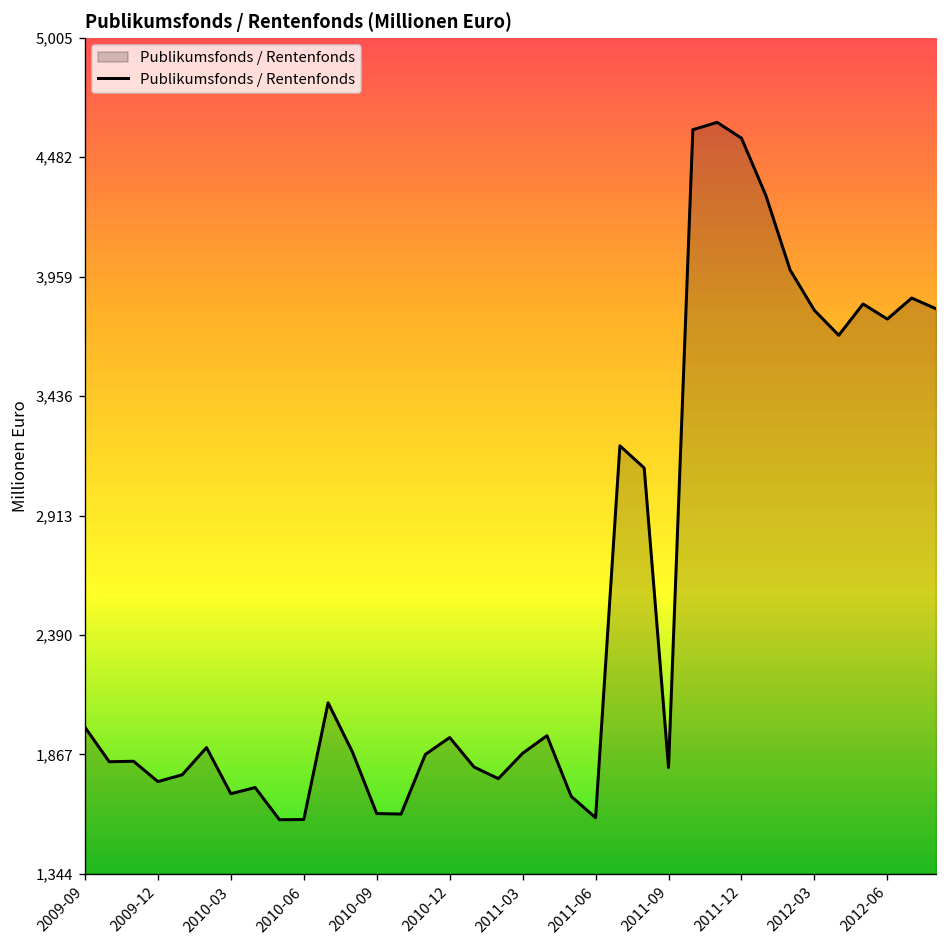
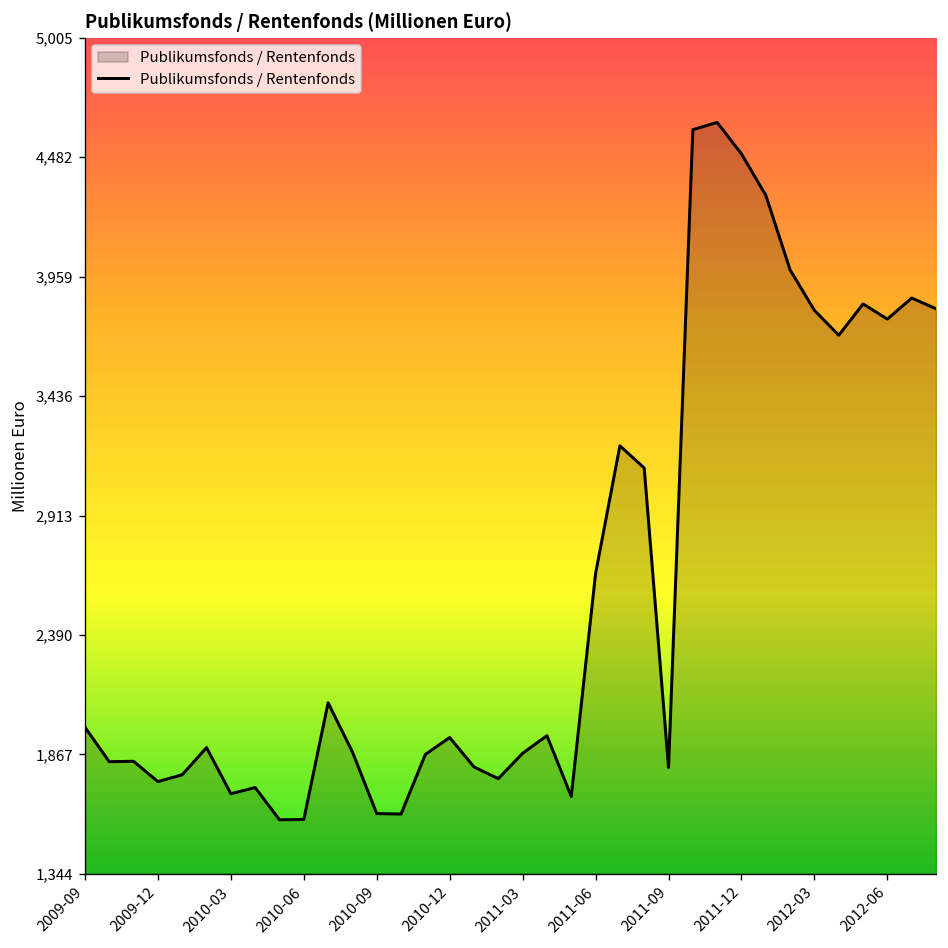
2011-06: 1,590 -> 2,660
2011-12: 4,570 -> 4,500
